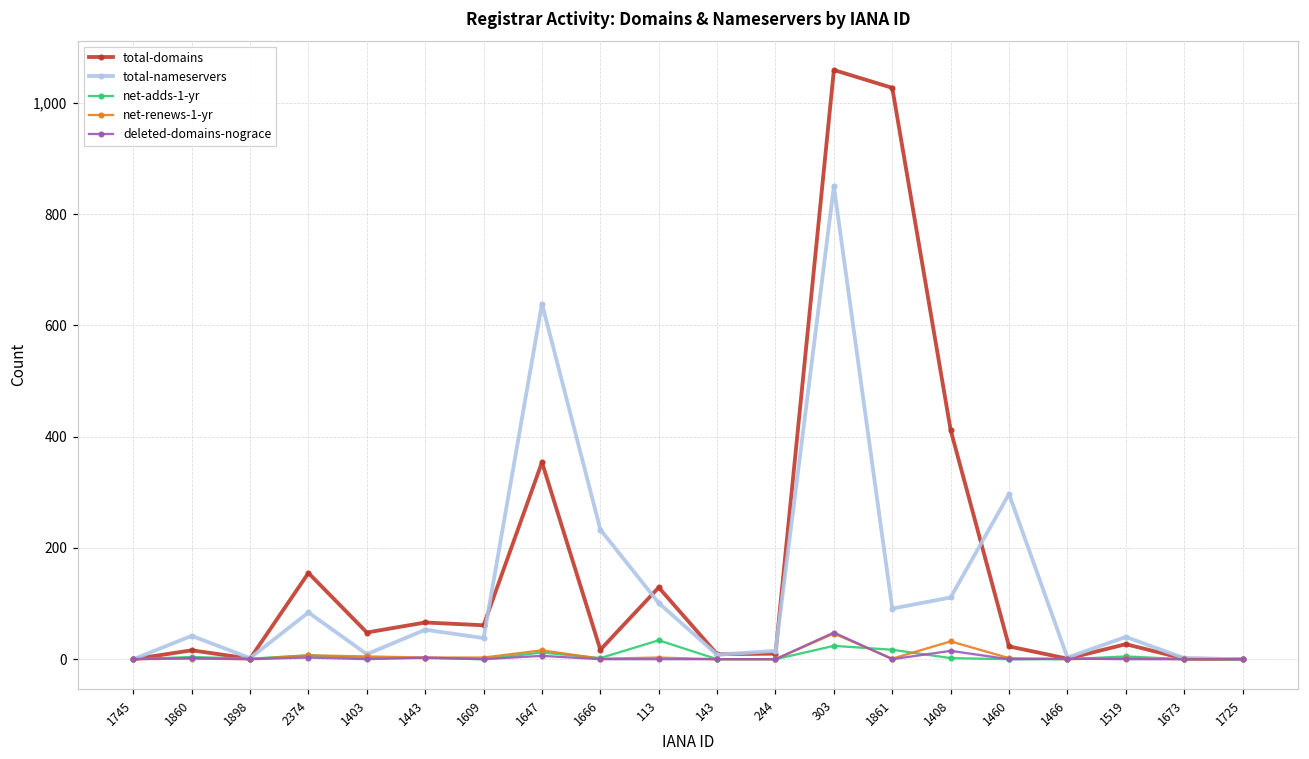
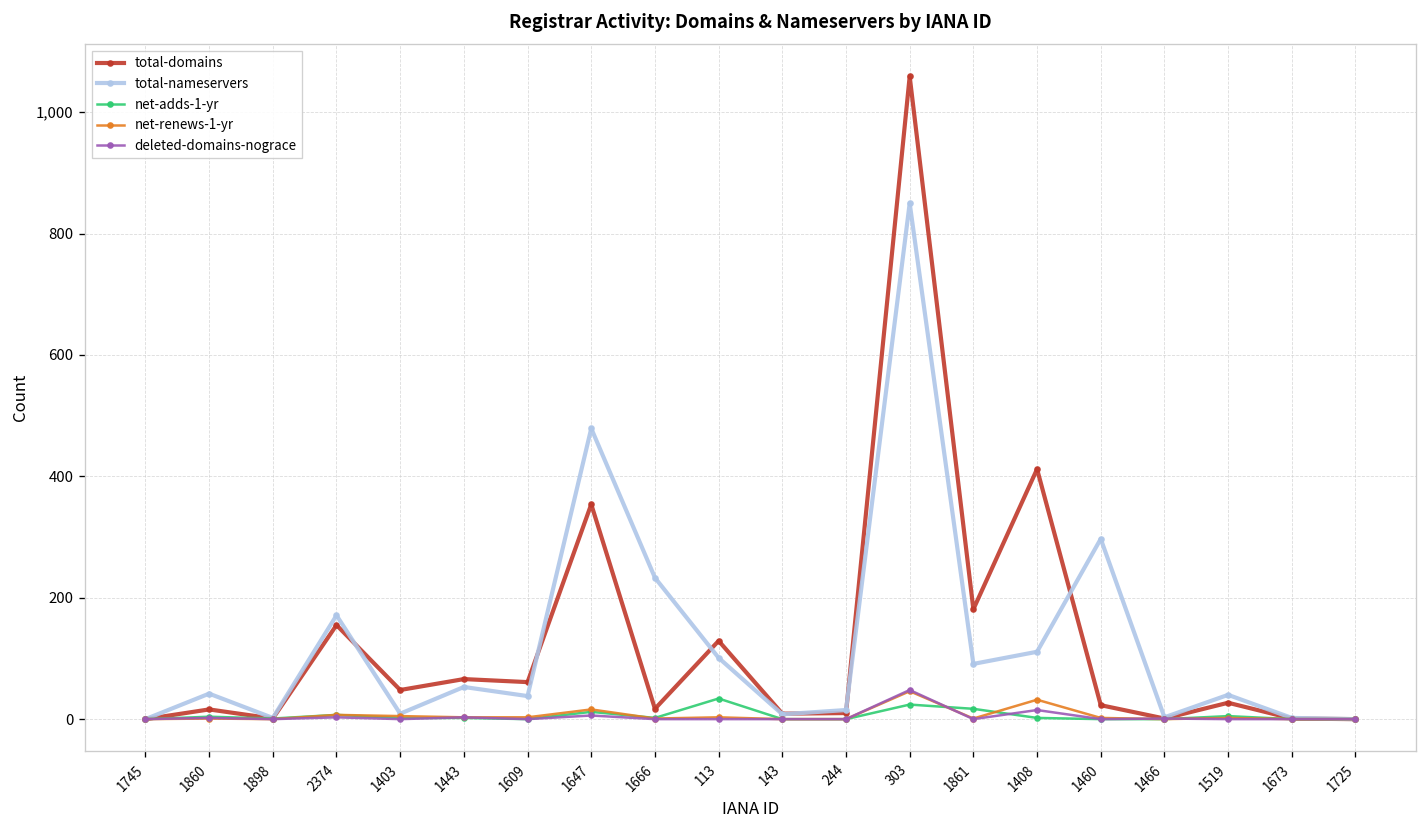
total-nameservers, 2374: 80 -> 170
total-nameservers, 1647: 640 -> 480
total-domains, 1861: 1,030 -> 180
